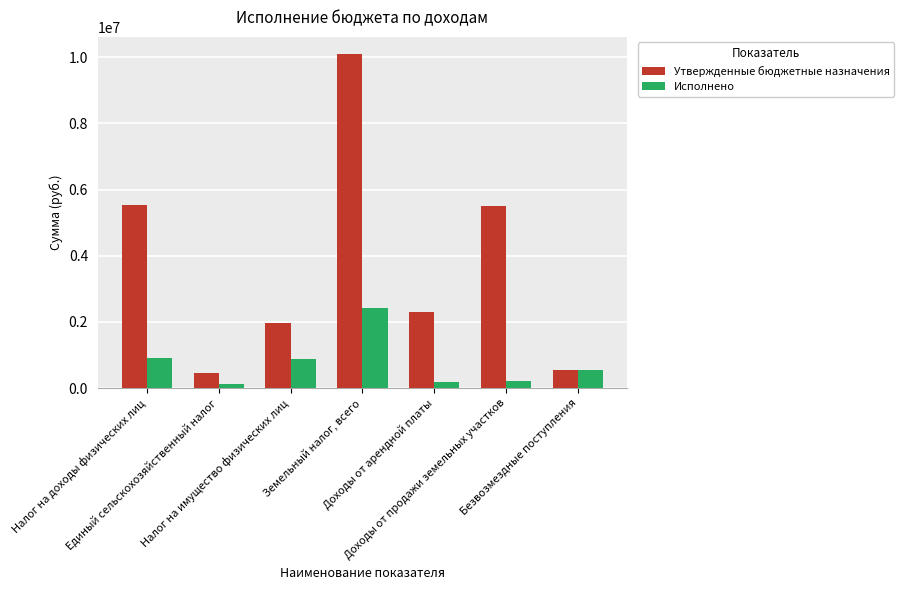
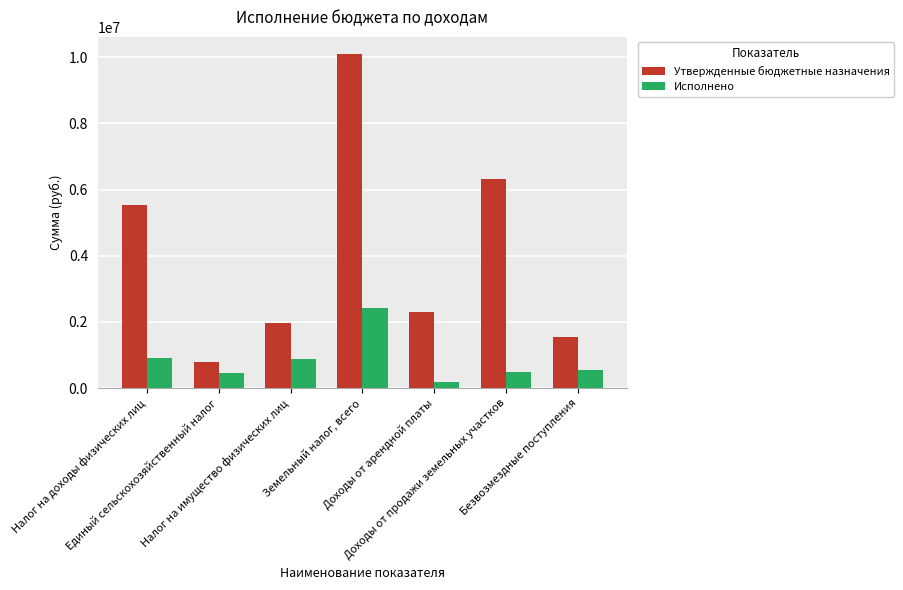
Утвержденные бюджетные назначения, Единый сельскохозяйственный налог: 500000 -> 800000
Исполнено, Единый сельскохозяйственный налог: 100000 -> 500000
Утвержденные бюджетные назначения, Доходы от продажи земельных участков: 5500000 -> 6300000
Исполнено, Доходы от продажи земельных участков: 200000 -> 500000
Утвержденные бюджетные назначения, Безвозмездные поступления: 500000 -> 1500000
